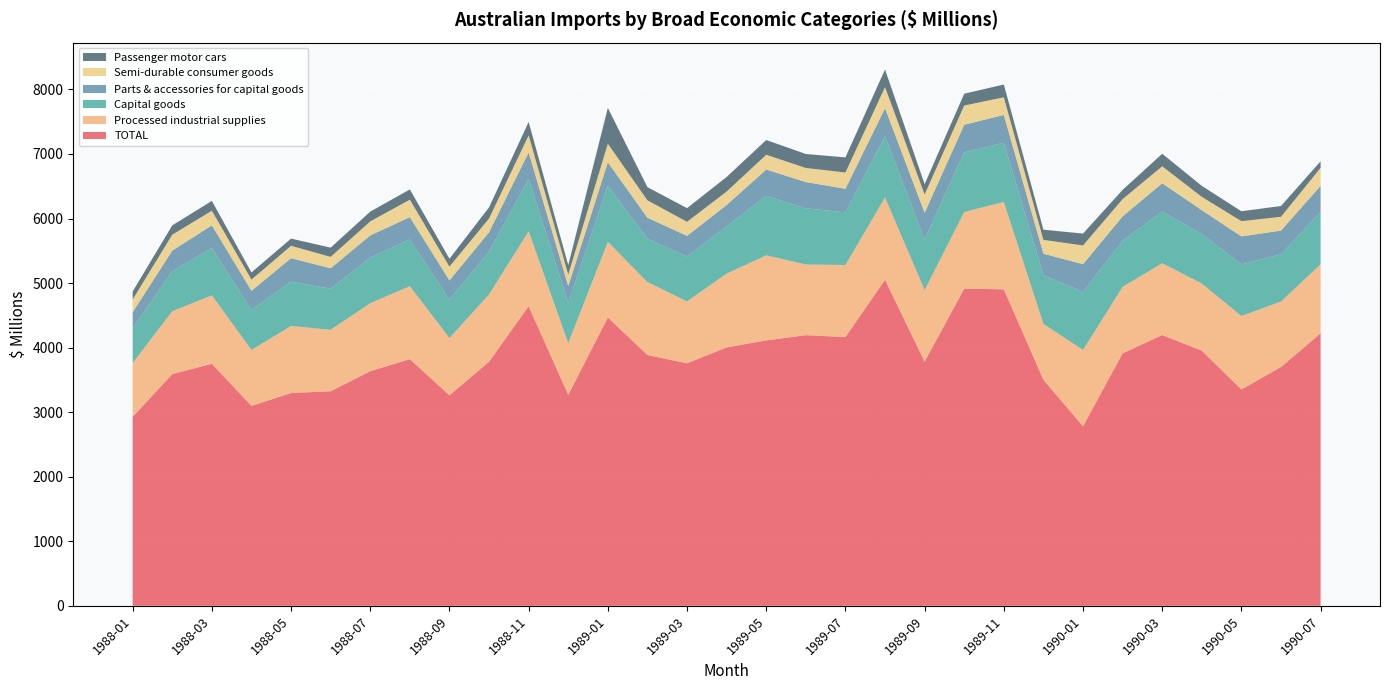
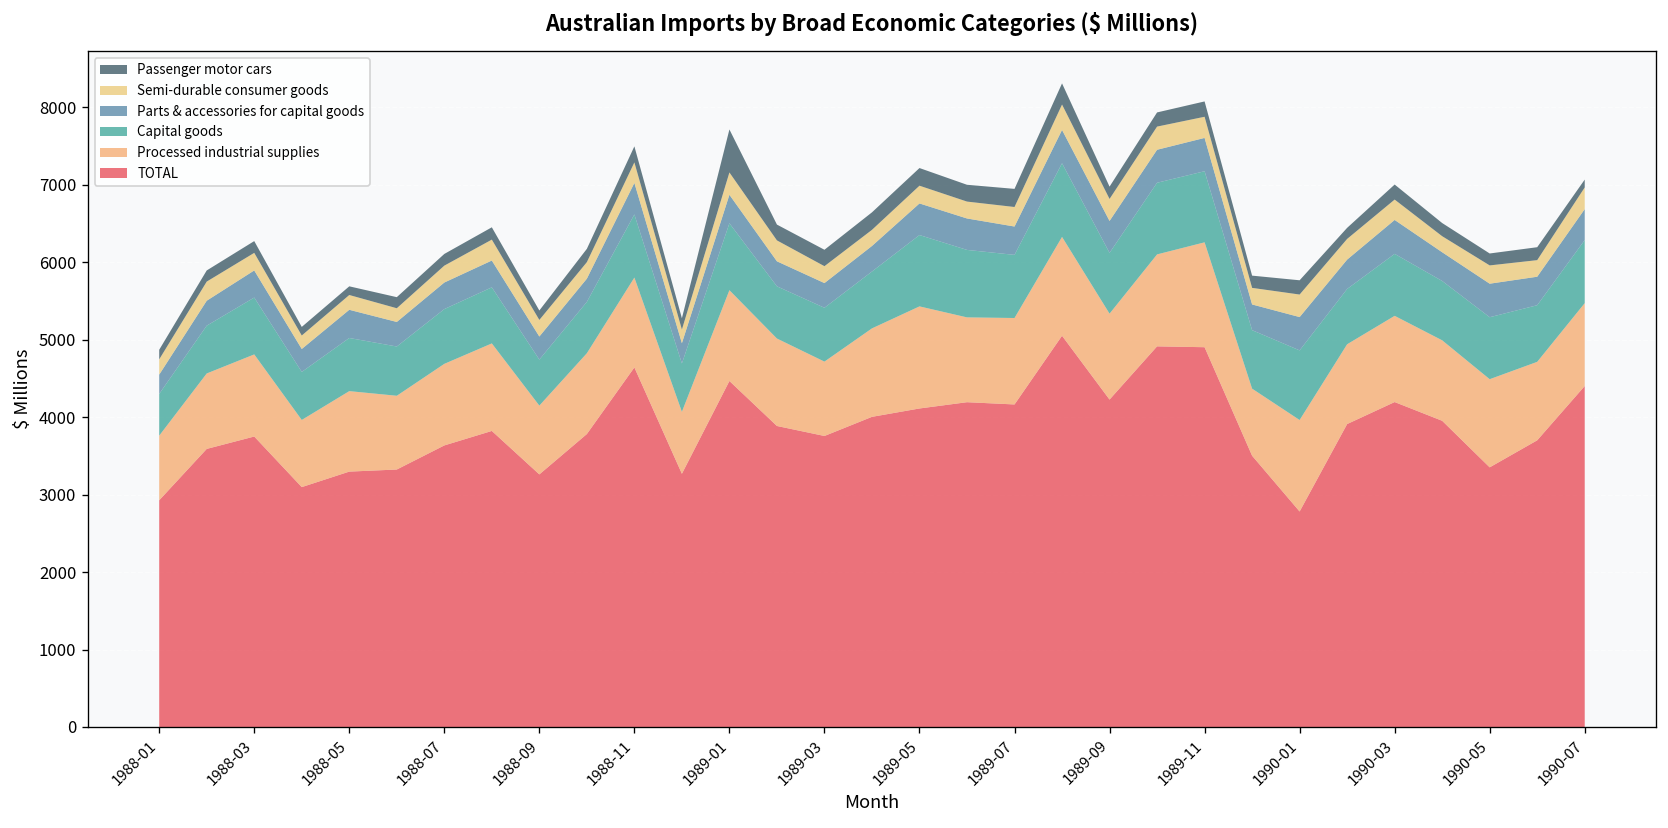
TOTAL, 1989-09: 3800 -> 4200
TOTAL, 1990-07: 4200 -> 4400
